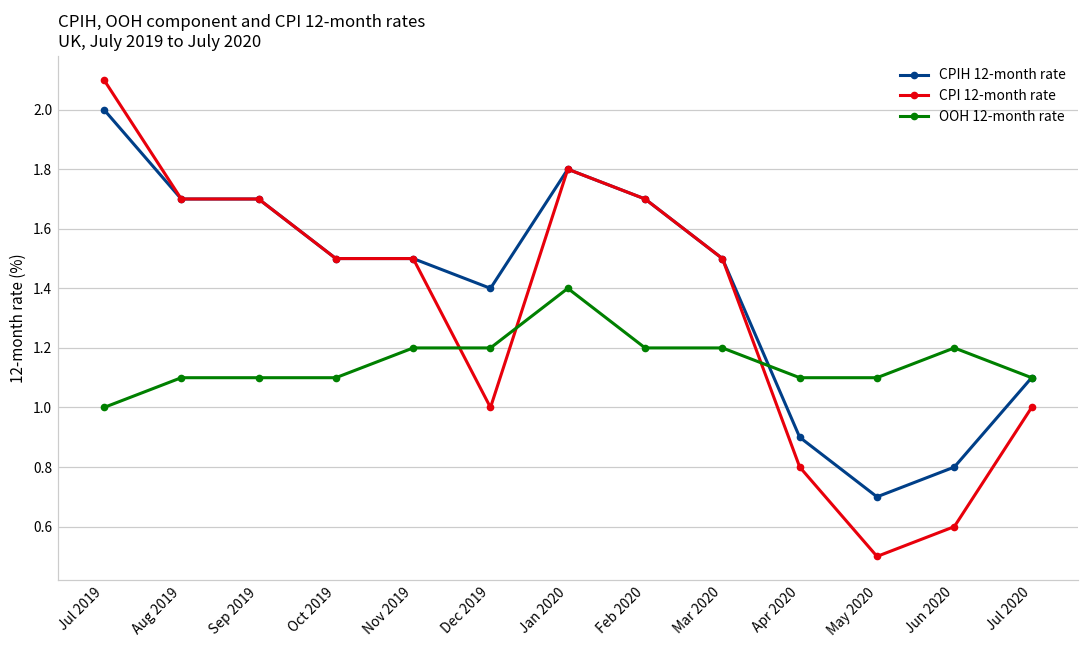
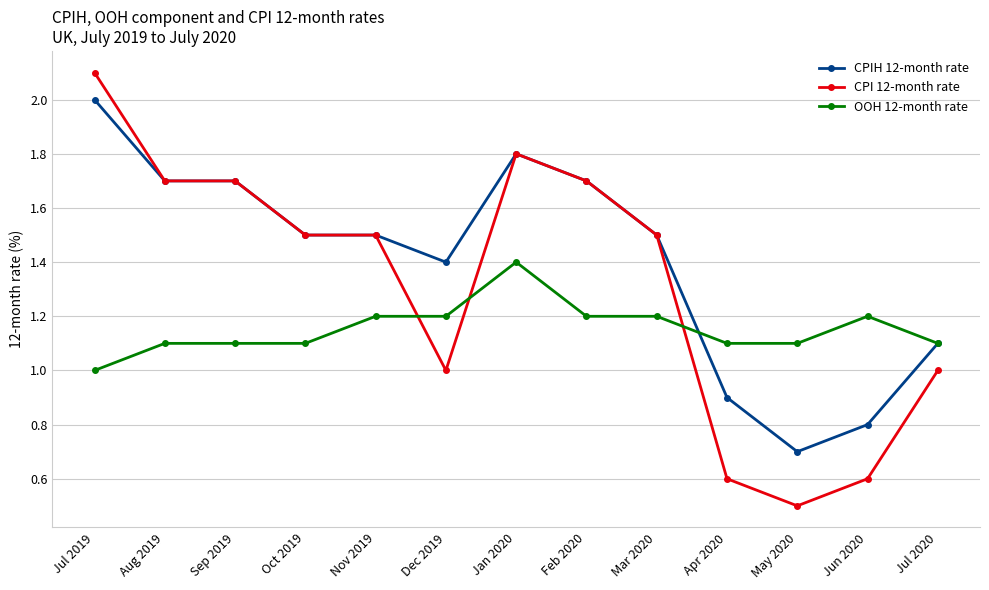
CPI 12-month rate, Apr 2020: 0.8 -> 0.6
